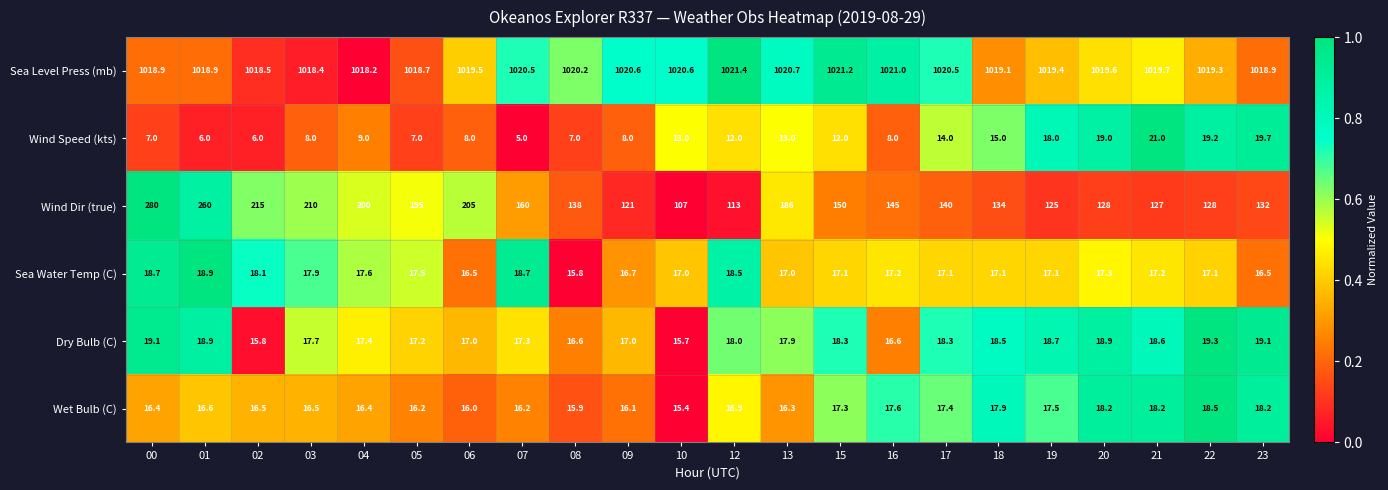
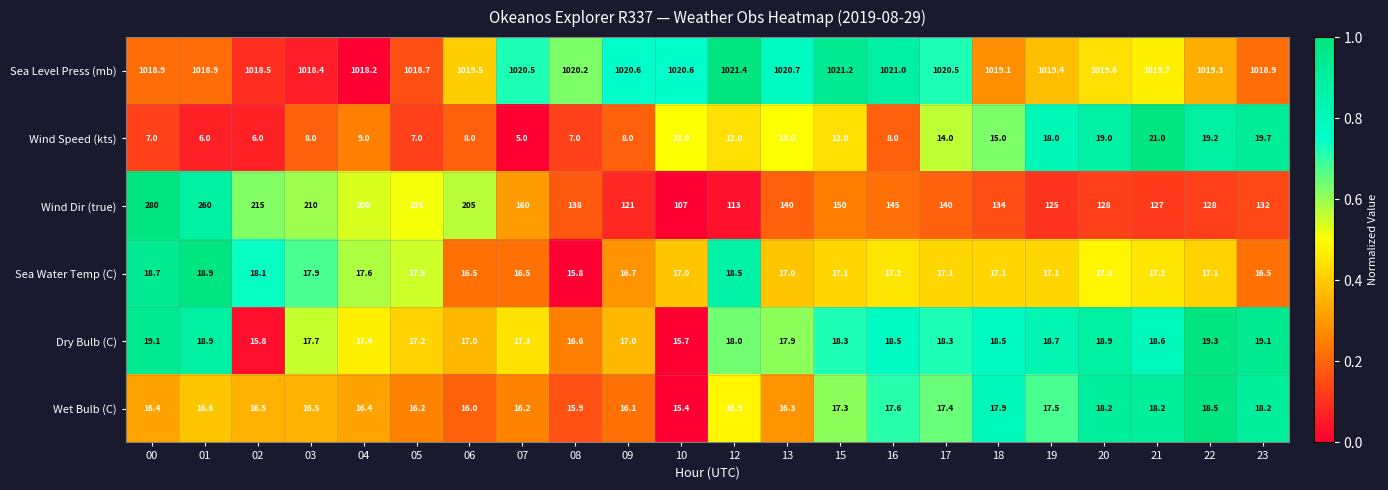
Wind Dir (true), 13: 186 -> 140
Sea Water Temp (C), 07: 18.7 -> 16.5
Dry Bulb (C), 16: 16.6 -> 18.5
